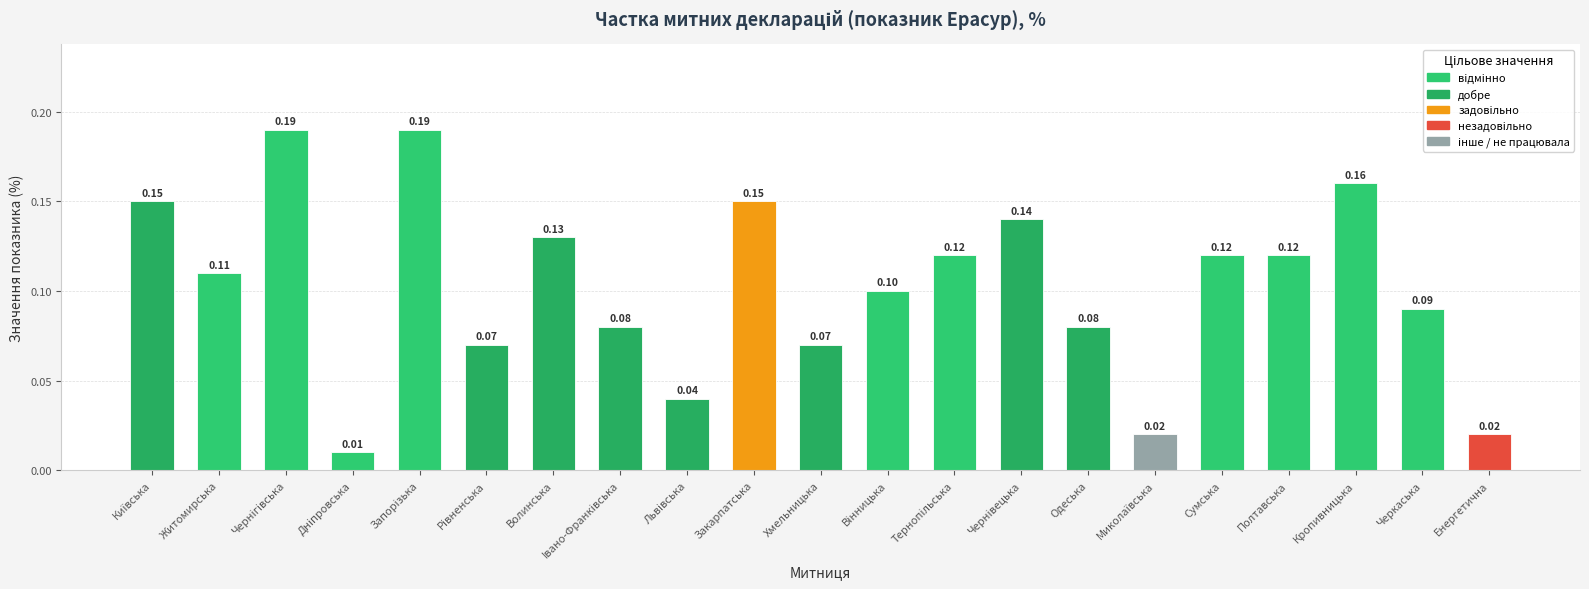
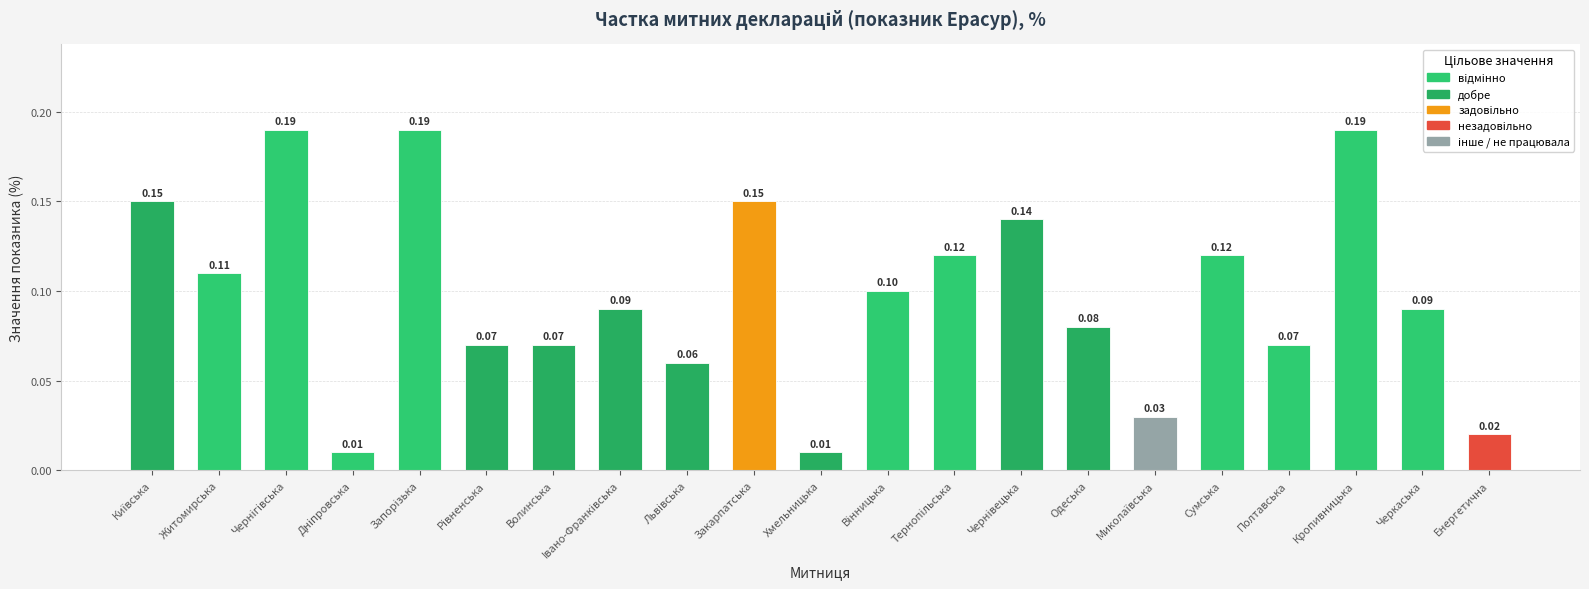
Волинська: 0.13 -> 0.07
Івано-Франківська: 0.08 -> 0.09
Львівська: 0.04 -> 0.06
Хмельницька: 0.07 -> 0.01
Миколаївська: 0.02 -> 0.03
Полтавська: 0.12 -> 0.07
Кропивницька: 0.16 -> 0.19
